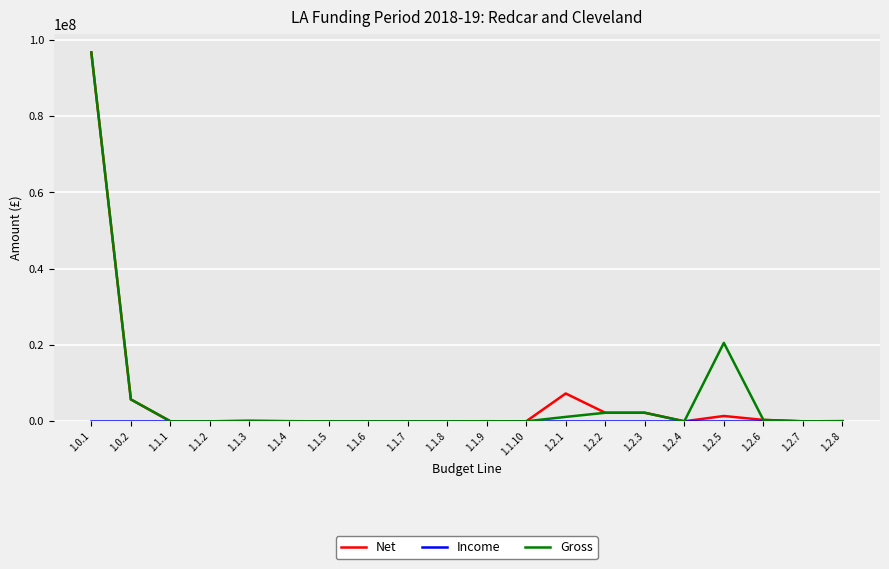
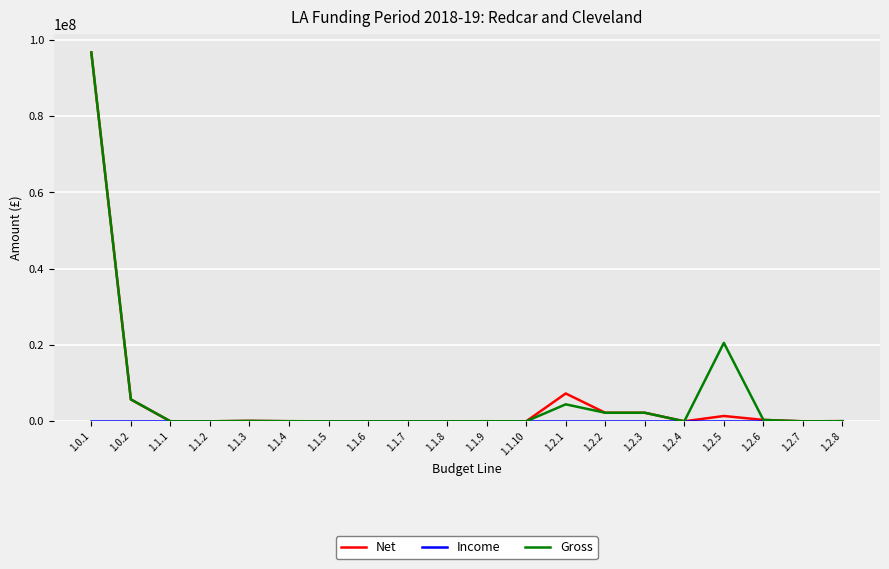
Gross, 1.2.1: 1000000 -> 4000000
